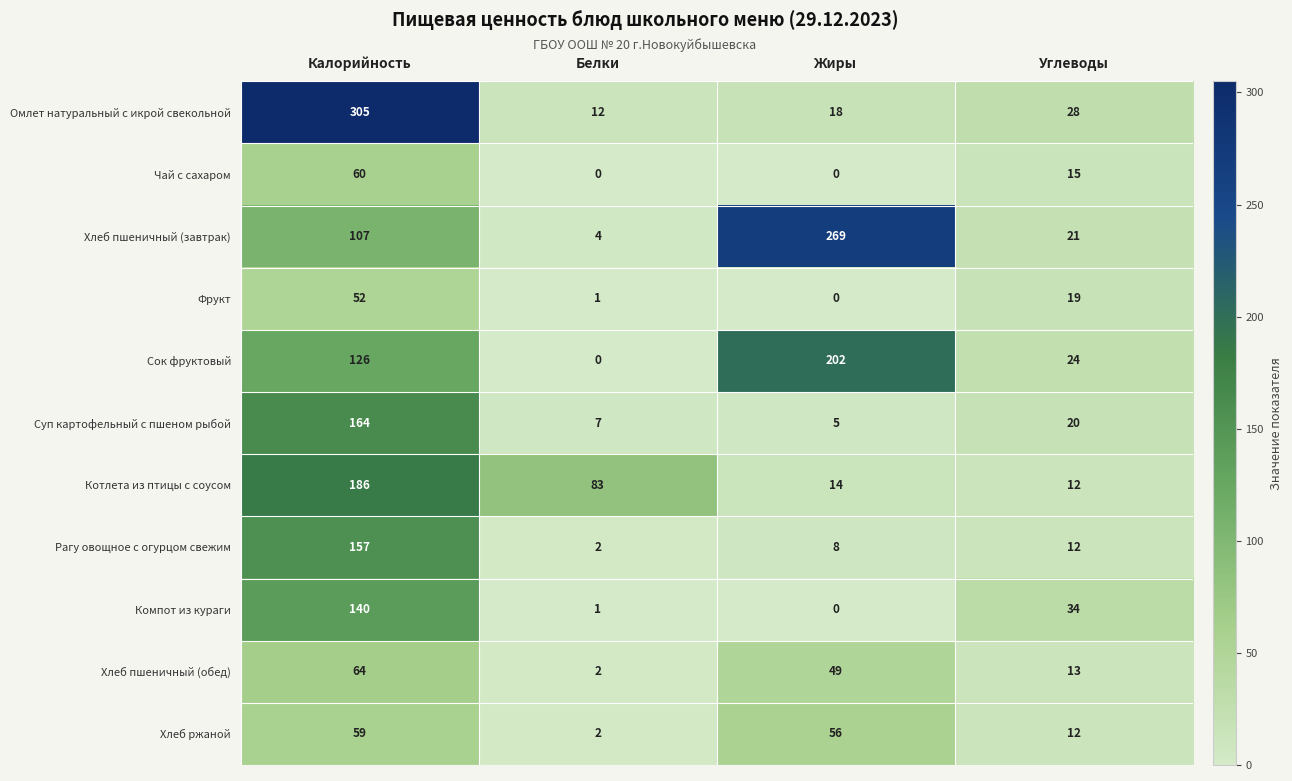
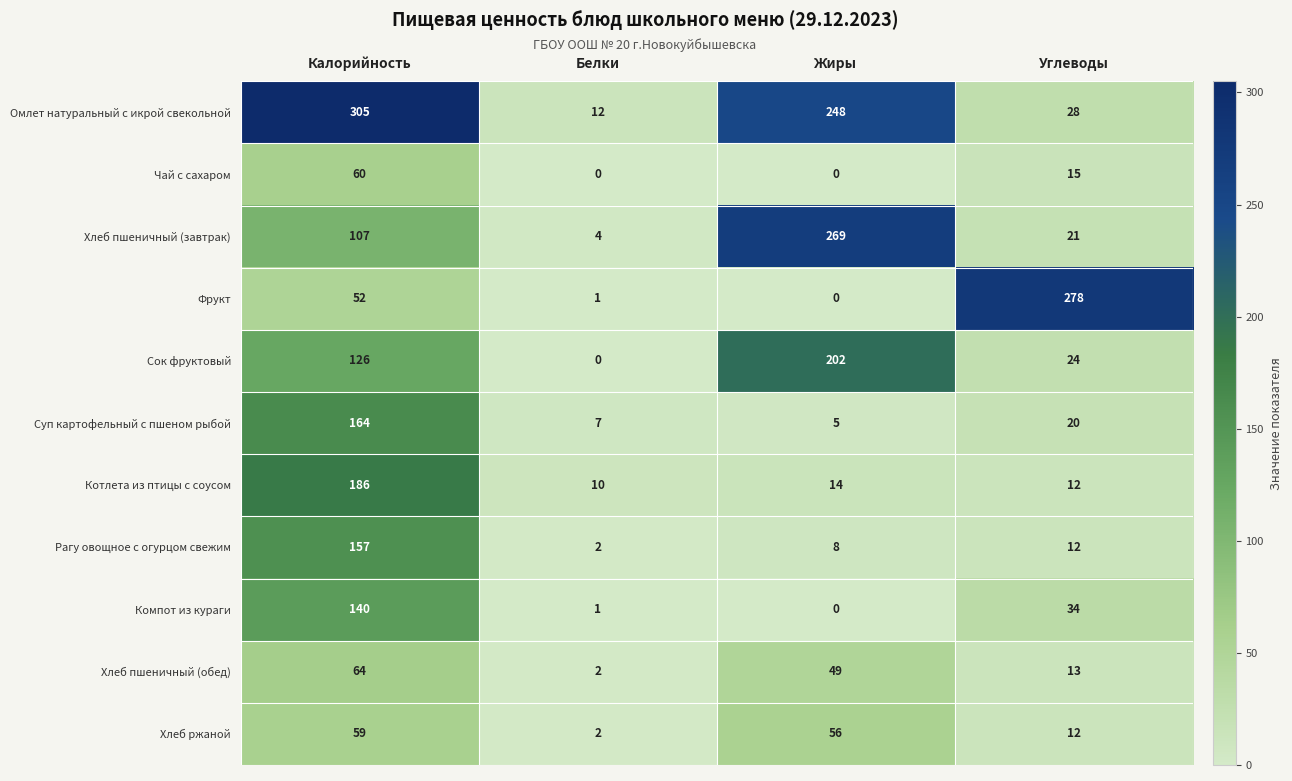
Омлет натуральный с икрой свекольной, Жиры: 18 -> 248
Фрукт, Углеводы: 19 -> 278
Котлета из птицы с соусом, Белки: 83 -> 10
